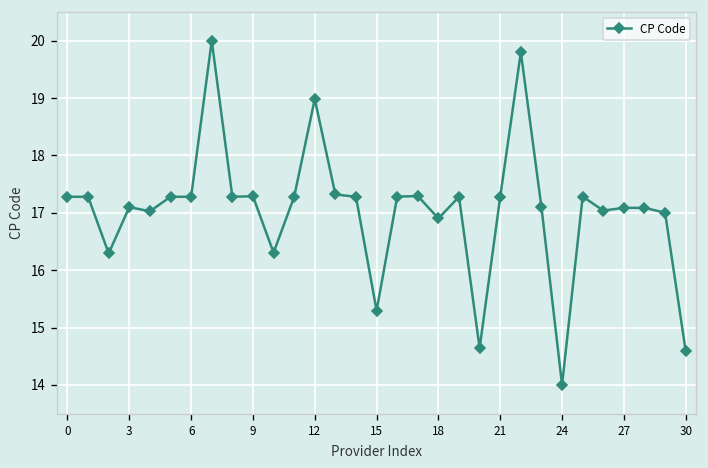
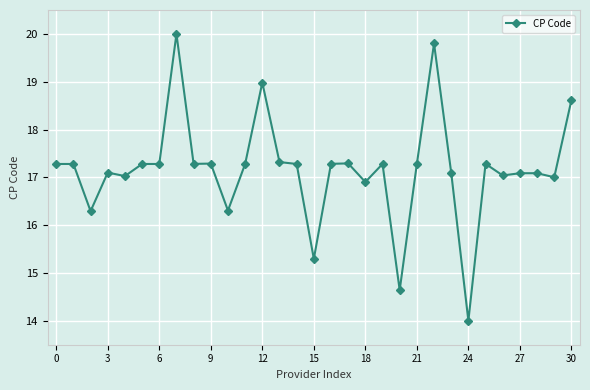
30: 14.6 -> 18.6
